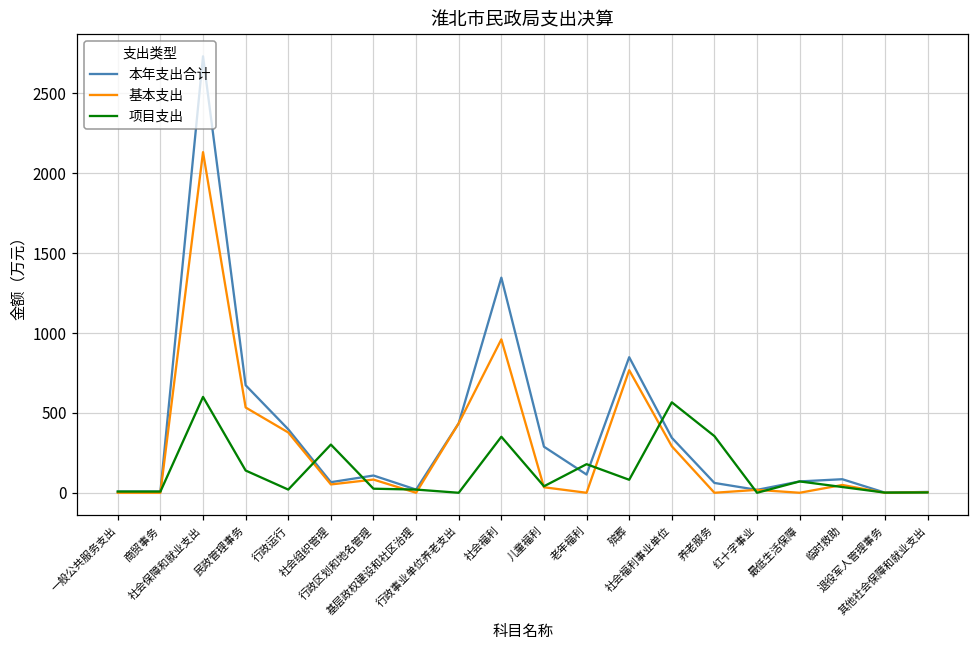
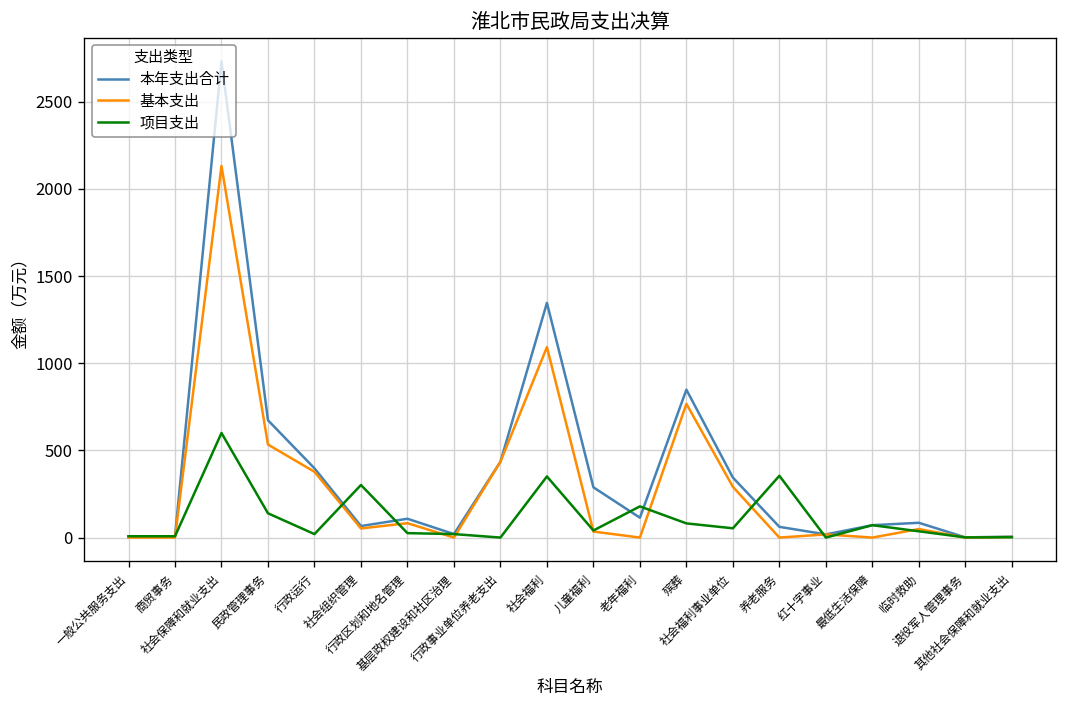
基本支出, 社会福利: 960 -> 1090
项目支出, 社会福利事业单位: 570 -> 50
